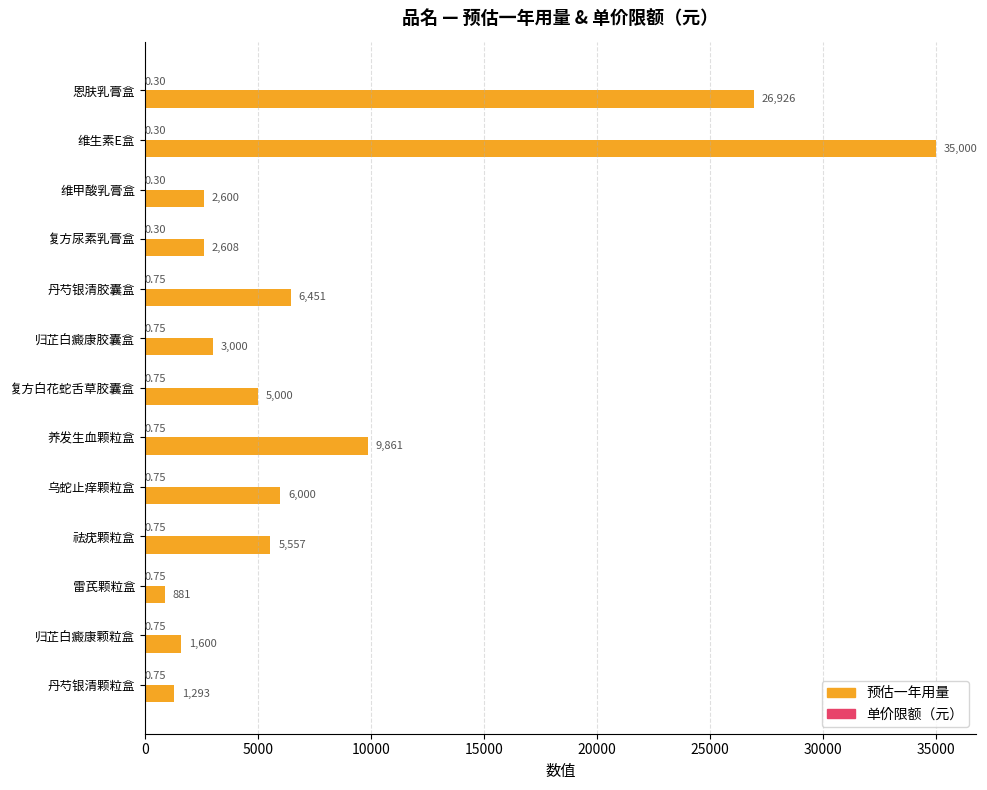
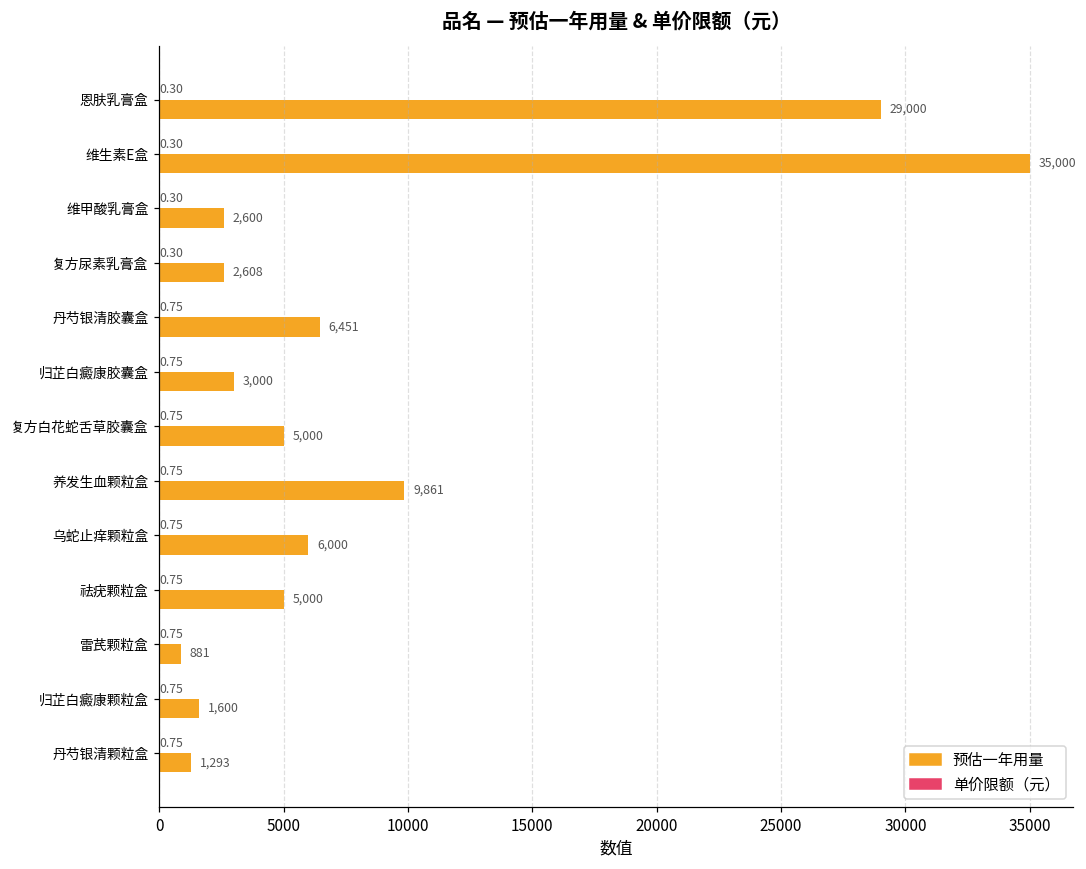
预估一年用量, 恩肤乳膏盒: 26,926 -> 29,000
预估一年用量, 祛疣颗粒盒: 5,557 -> 5,000
